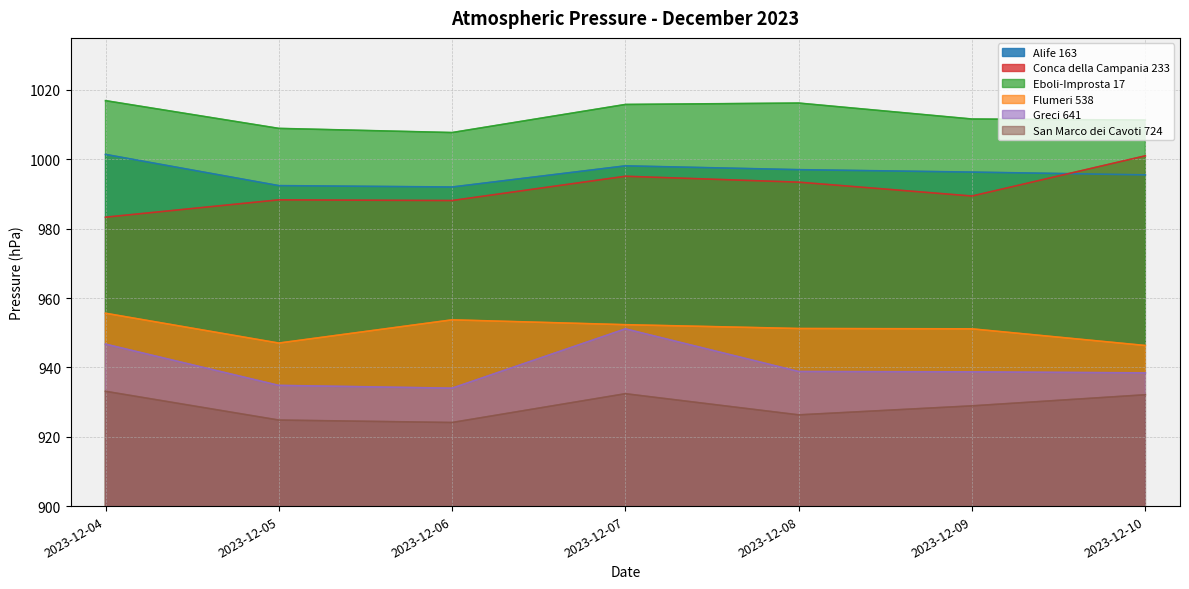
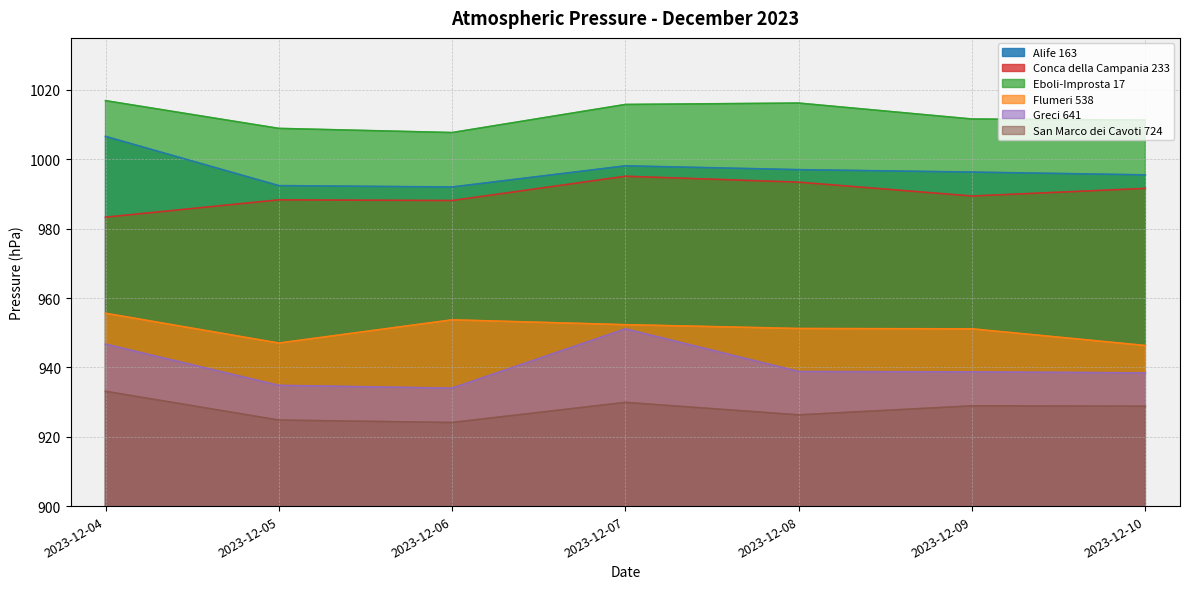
Alife 163, 2023-12-04: 1001 -> 1007
San Marco dei Cavoti 724, 2023-12-07: 932 -> 930
Conca della Campania 233, 2023-12-10: 1001 -> 992
San Marco dei Cavoti 724, 2023-12-10: 932 -> 929
